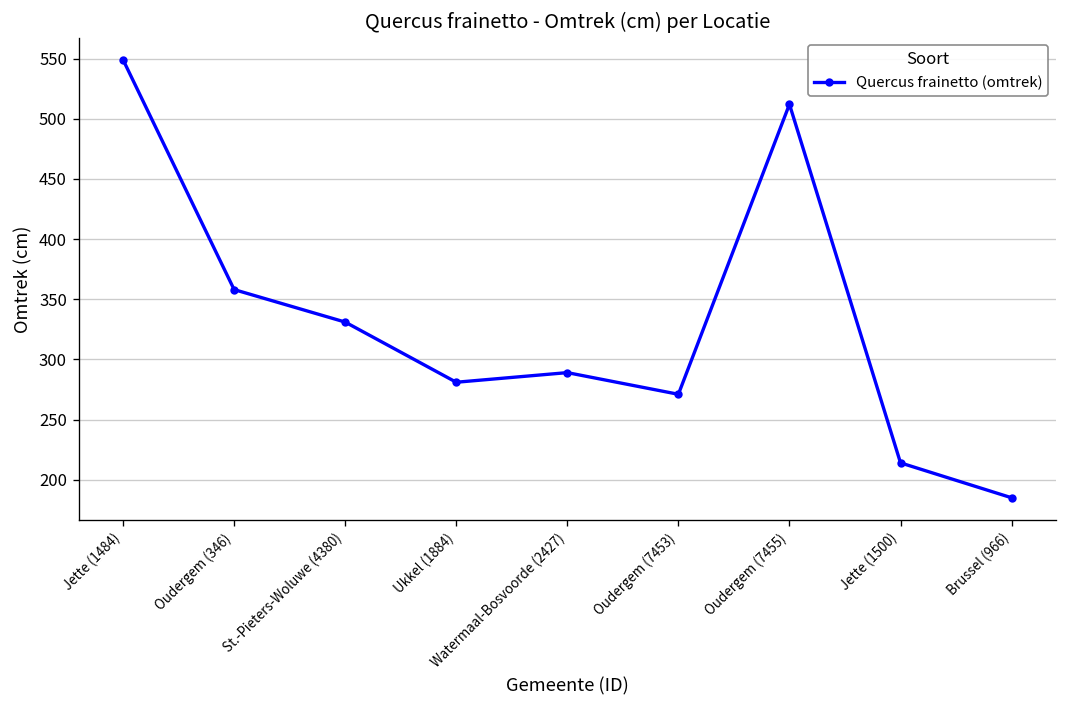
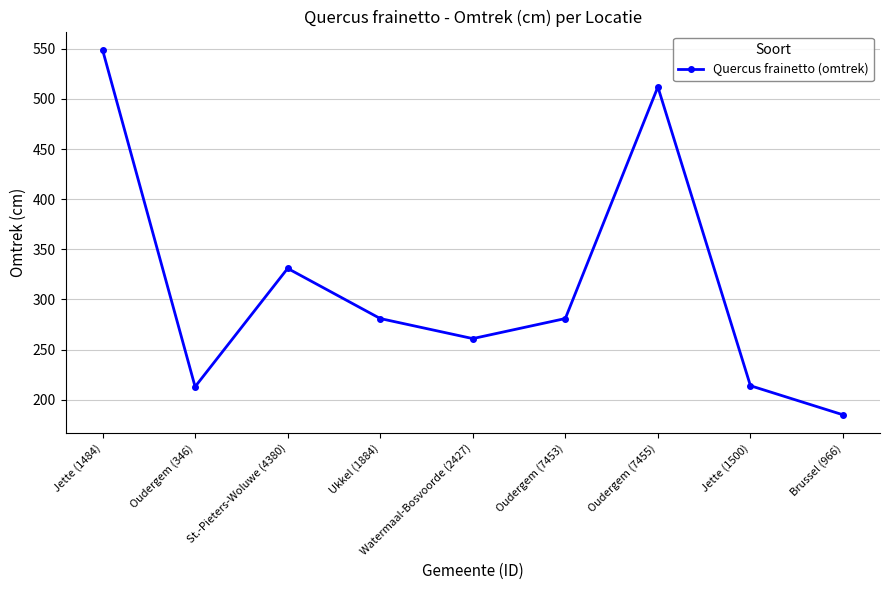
Oudergem (346): 358 -> 213
Watermaal-Bosvoorde (2427): 289 -> 261
Oudergem (7453): 271 -> 281
